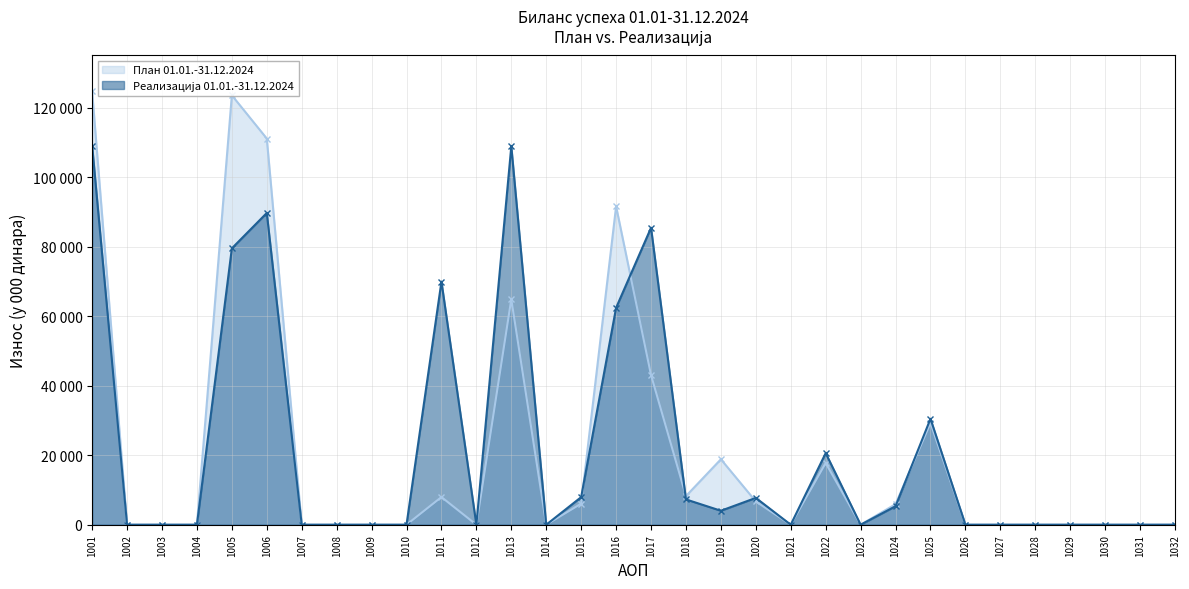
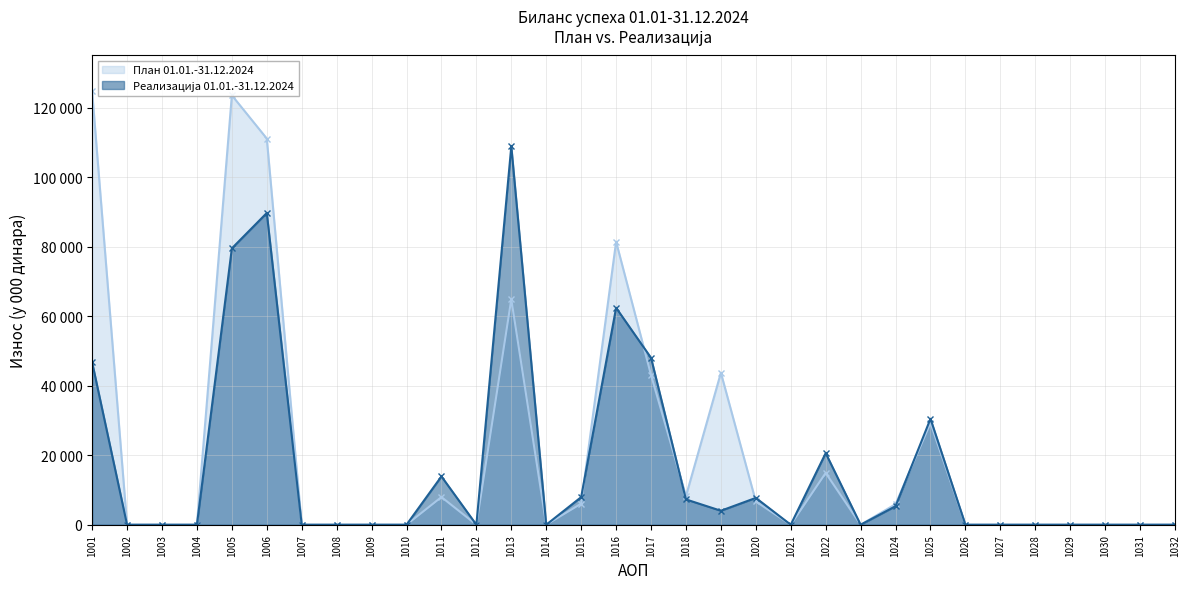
Реализација 01.01.-31.12.2024, 1001: 109000 -> 47000
Реализација 01.01.-31.12.2024, 1011: 70000 -> 14000
План 01.01.-31.12.2024, 1016: 92000 -> 81000
Реализација 01.01.-31.12.2024, 1017: 85000 -> 48000
План 01.01.-31.12.2024, 1019: 19000 -> 44000
План 01.01.-31.12.2024, 1022: 18000 -> 15000
